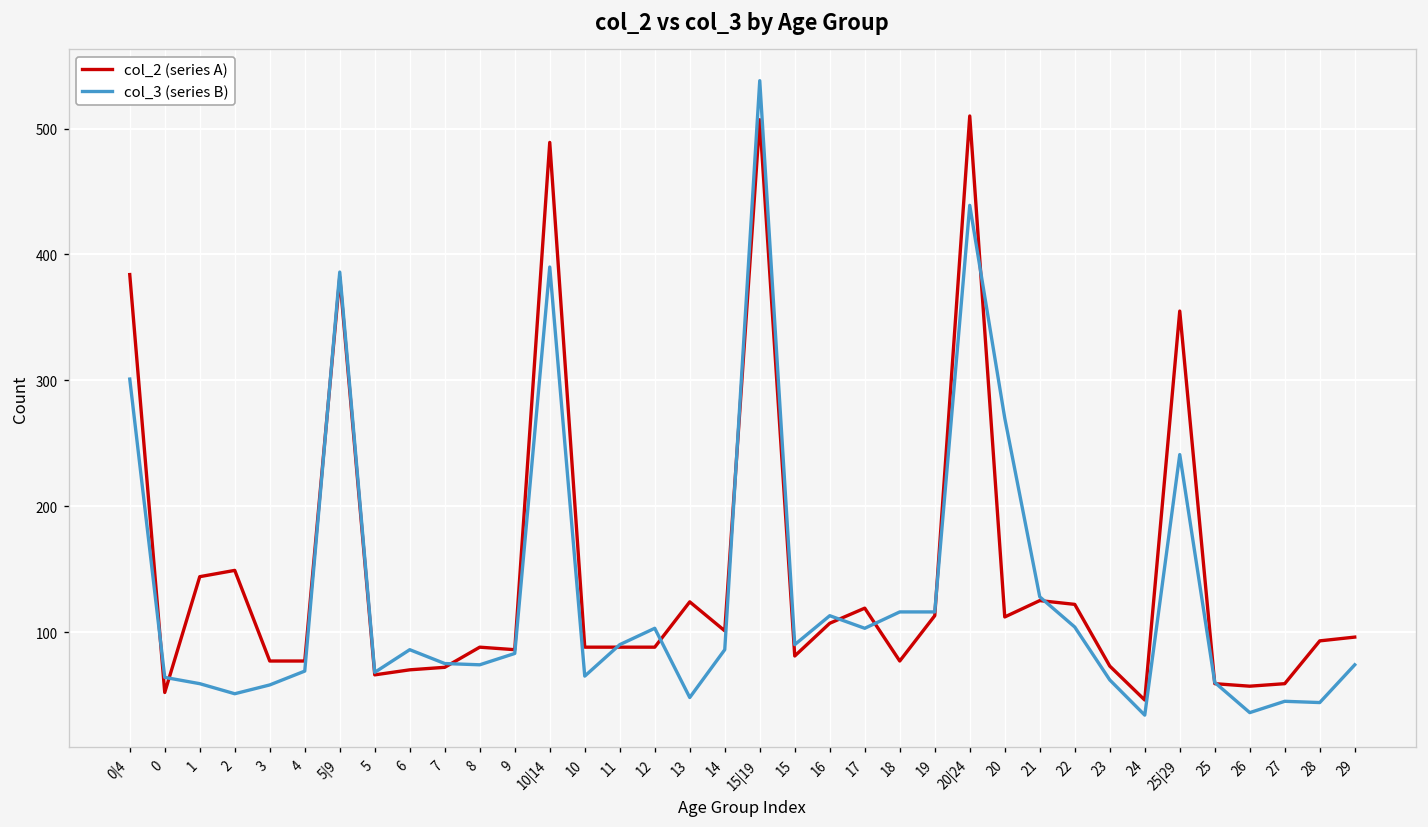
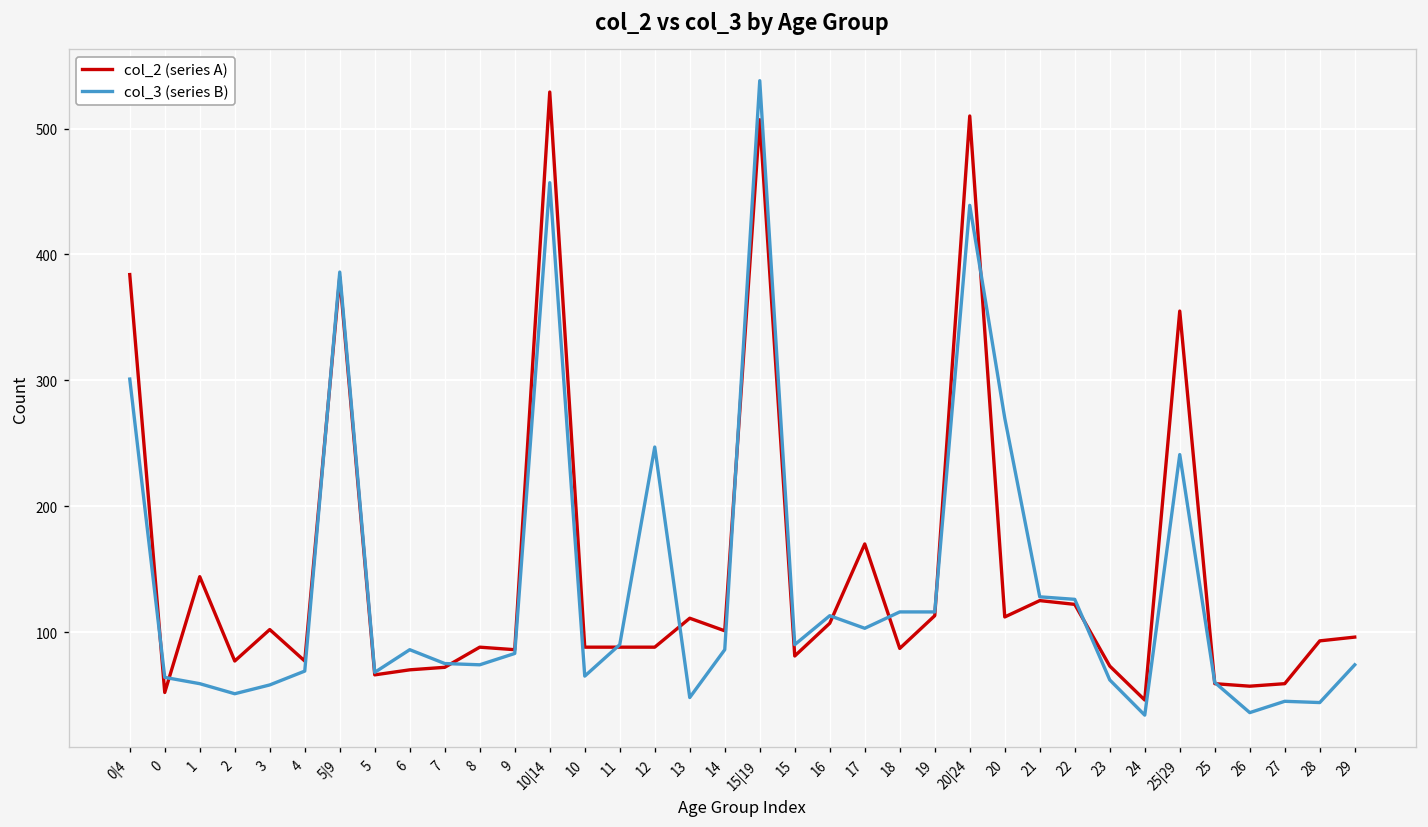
col_2 (series A), 2: 149 -> 77
col_2 (series A), 3: 77 -> 102
col_2 (series A), 10|14: 489 -> 529
col_3 (series B), 10|14: 390 -> 457
col_3 (series B), 12: 103 -> 247
col_2 (series A), 13: 124 -> 111
col_2 (series A), 17: 119 -> 170
col_2 (series A), 18: 77 -> 87
col_3 (series B), 22: 104 -> 126
